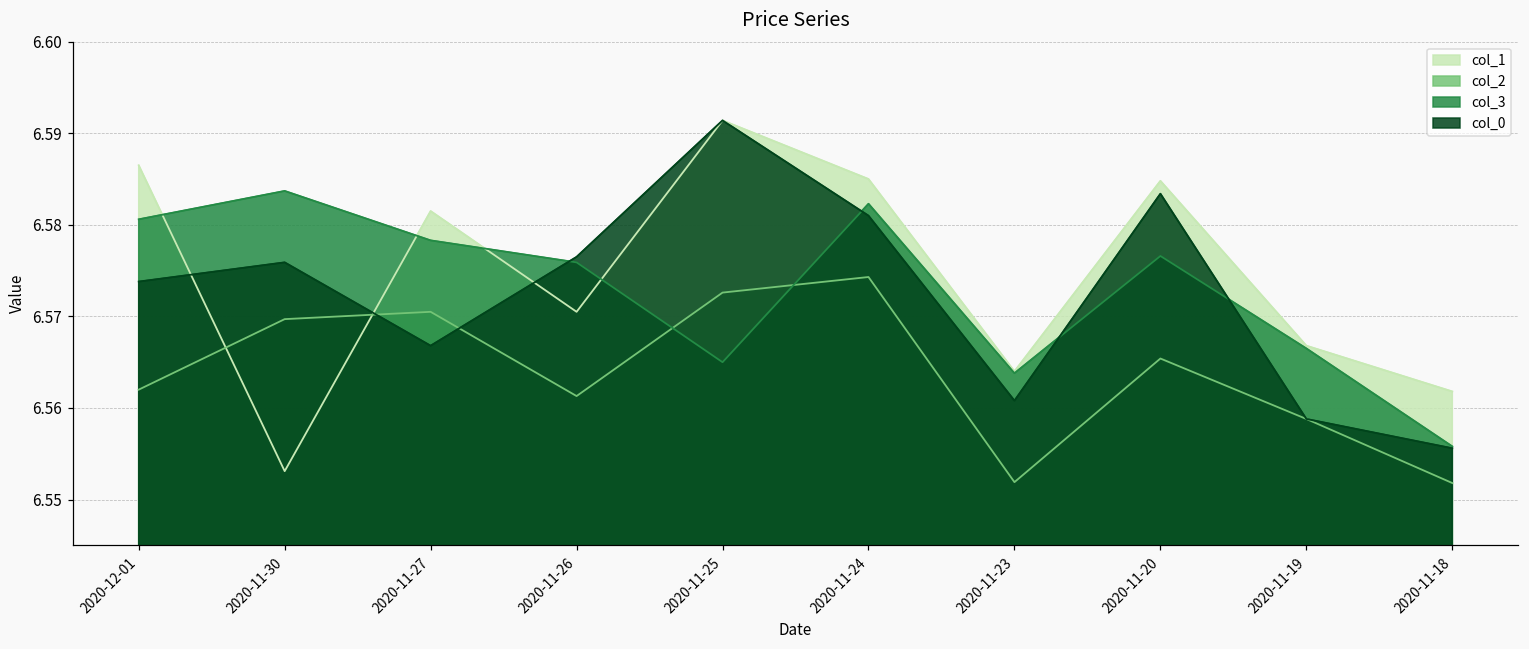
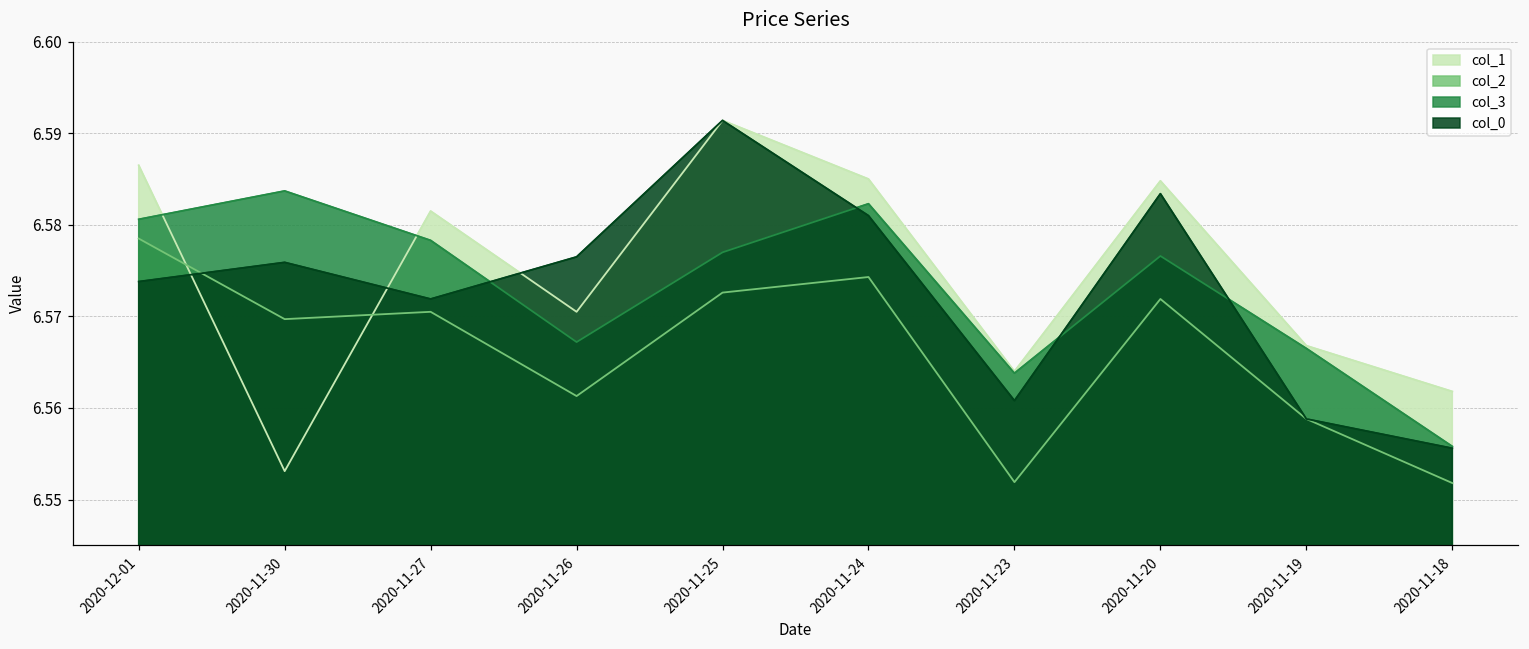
col_2, 2020-12-01: 6.562 -> 6.579
col_0, 2020-11-27: 6.567 -> 6.572
col_3, 2020-11-26: 6.576 -> 6.567
col_3, 2020-11-25: 6.565 -> 6.577
col_2, 2020-11-20: 6.565 -> 6.572
